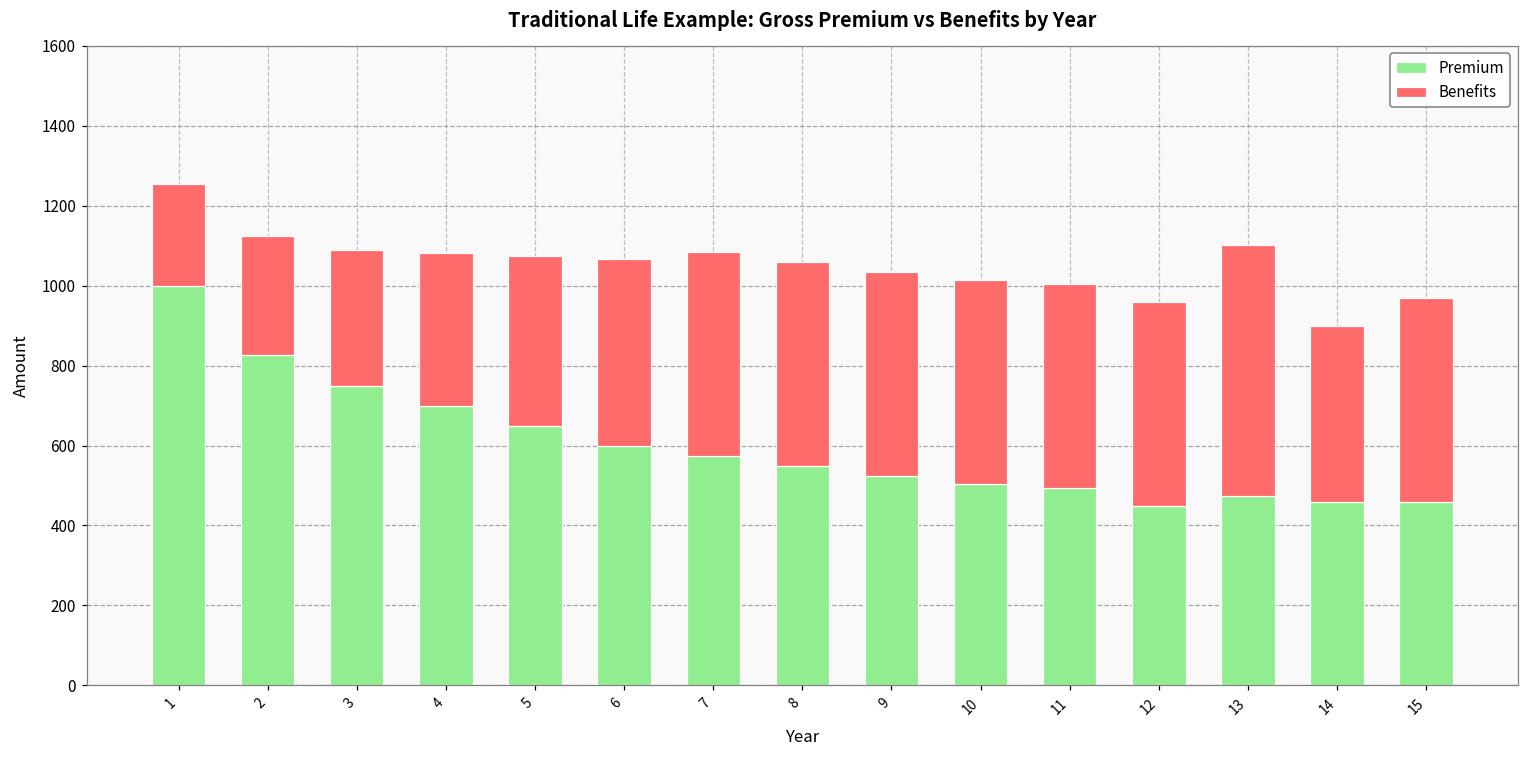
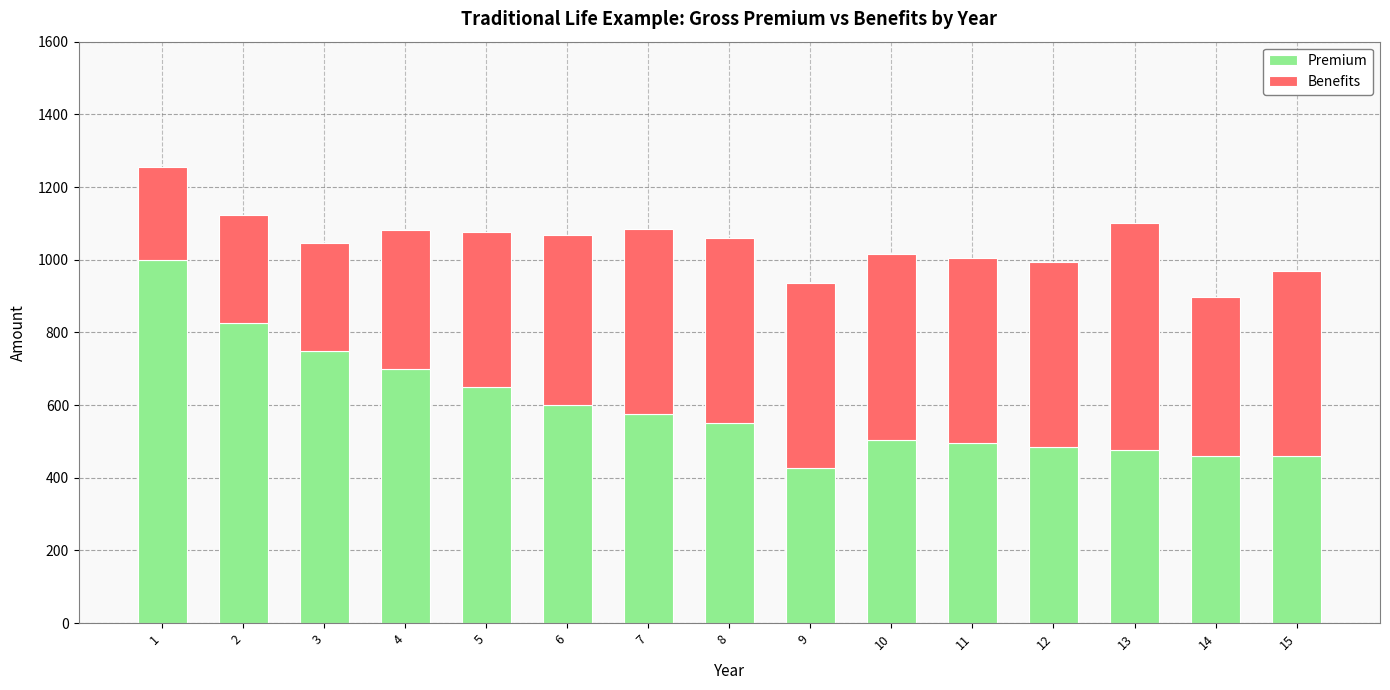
Benefits, 3: 340 -> 300
Premium, 9: 530 -> 430
Premium, 12: 450 -> 490
